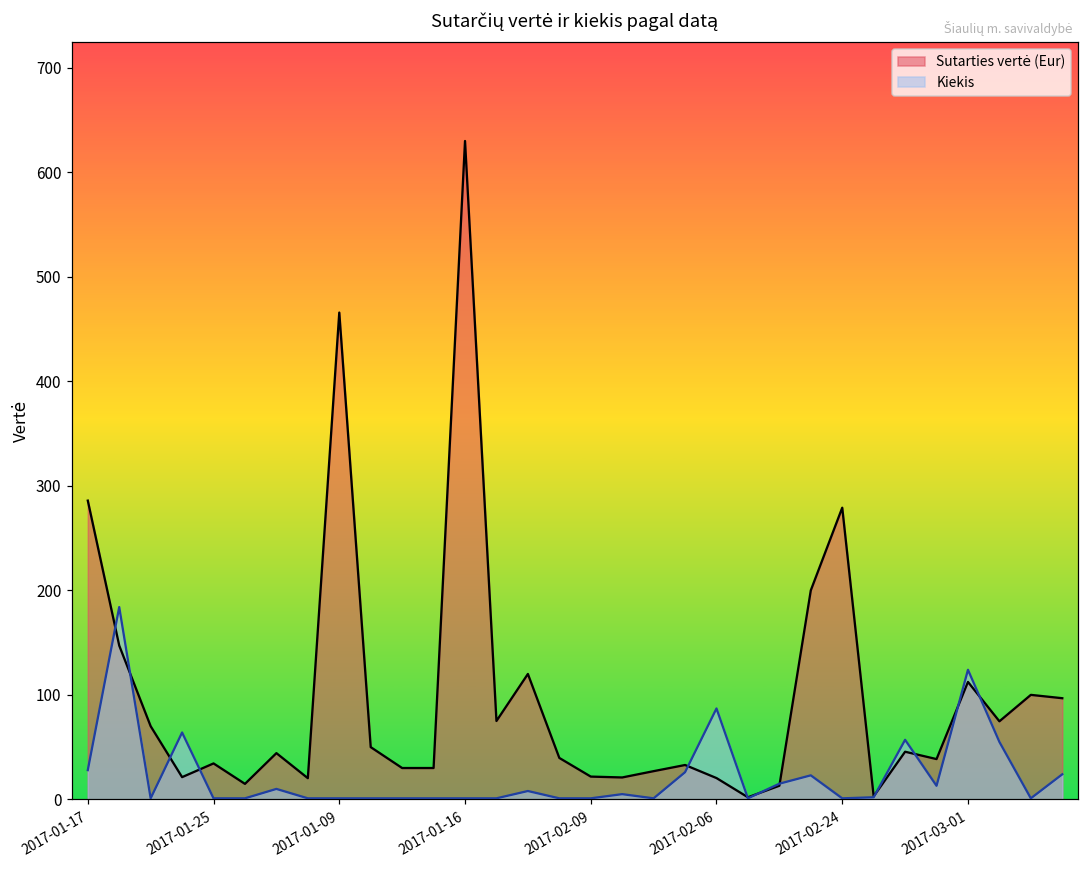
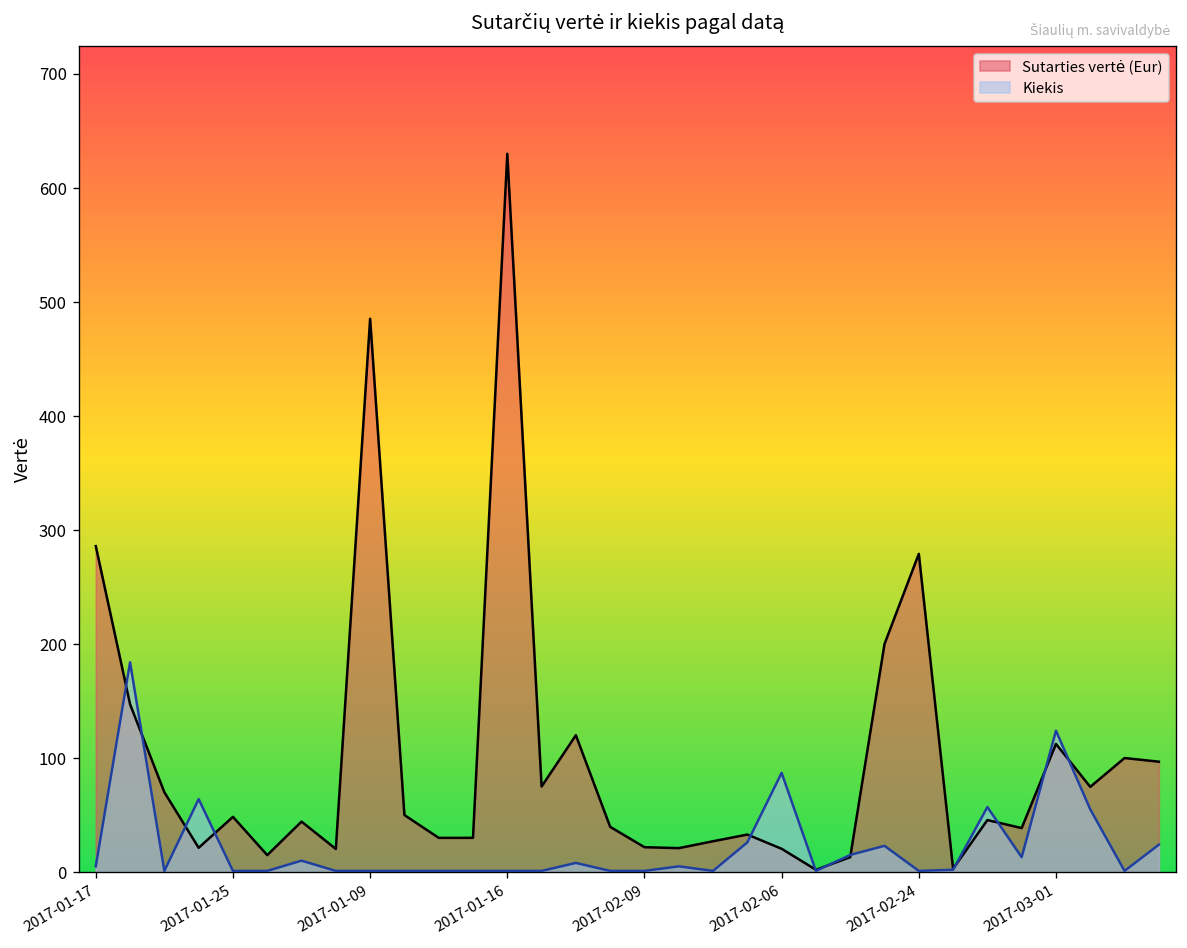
Kiekis, 2017-01-17: 30 -> 10
Sutarties vertė (Eur), 2017-01-25: 30 -> 50
Sutarties vertė (Eur), 2017-01-09: 470 -> 490
